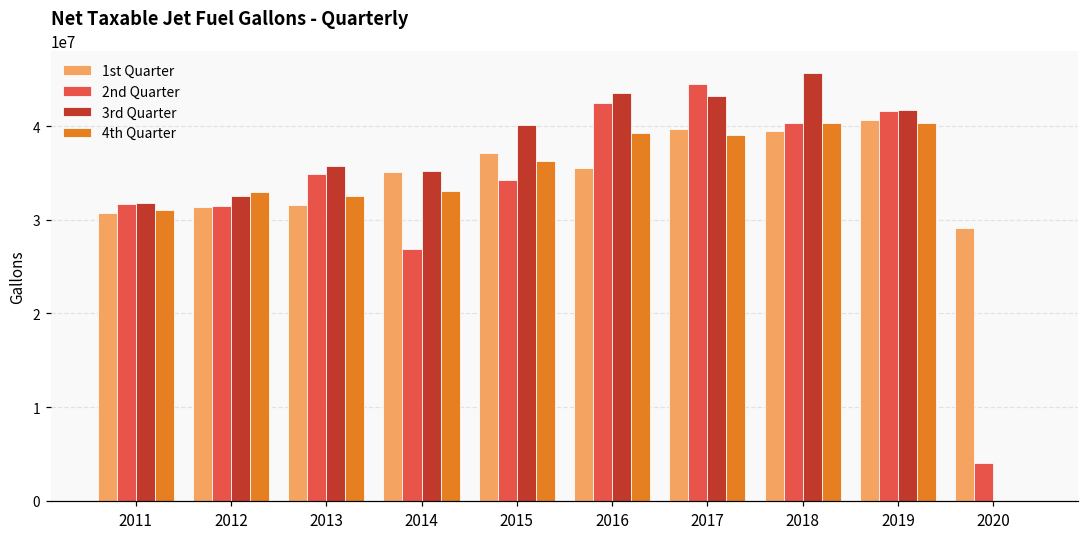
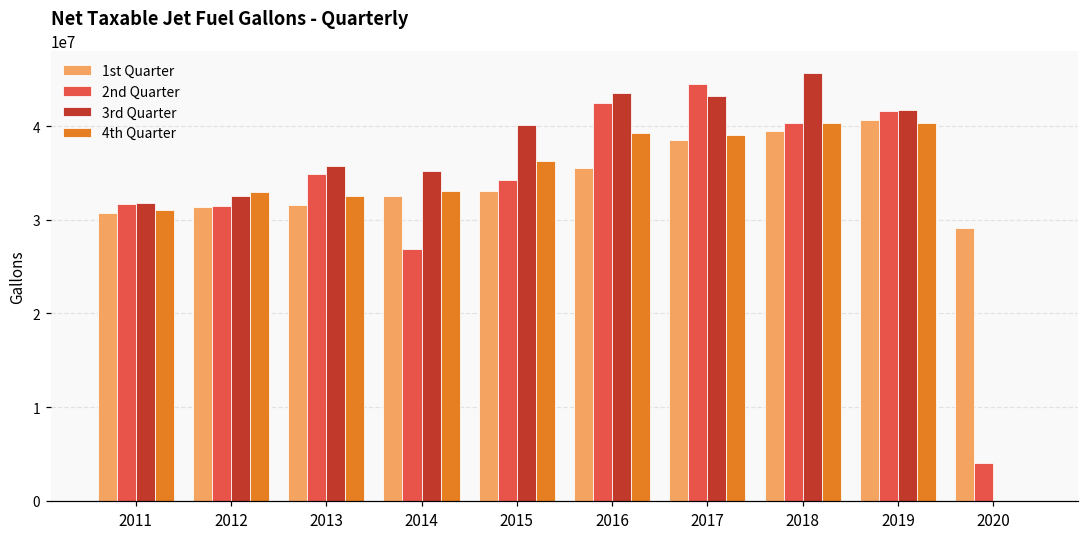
1st Quarter, 2014: 35000000 -> 33000000
1st Quarter, 2015: 37000000 -> 33000000
1st Quarter, 2017: 40000000 -> 39000000
